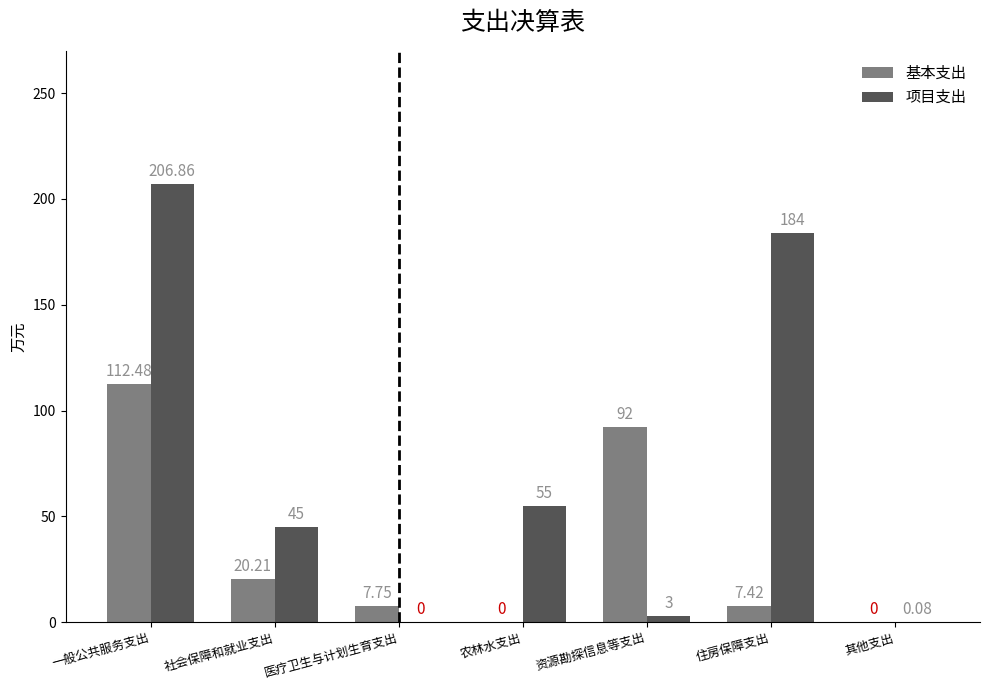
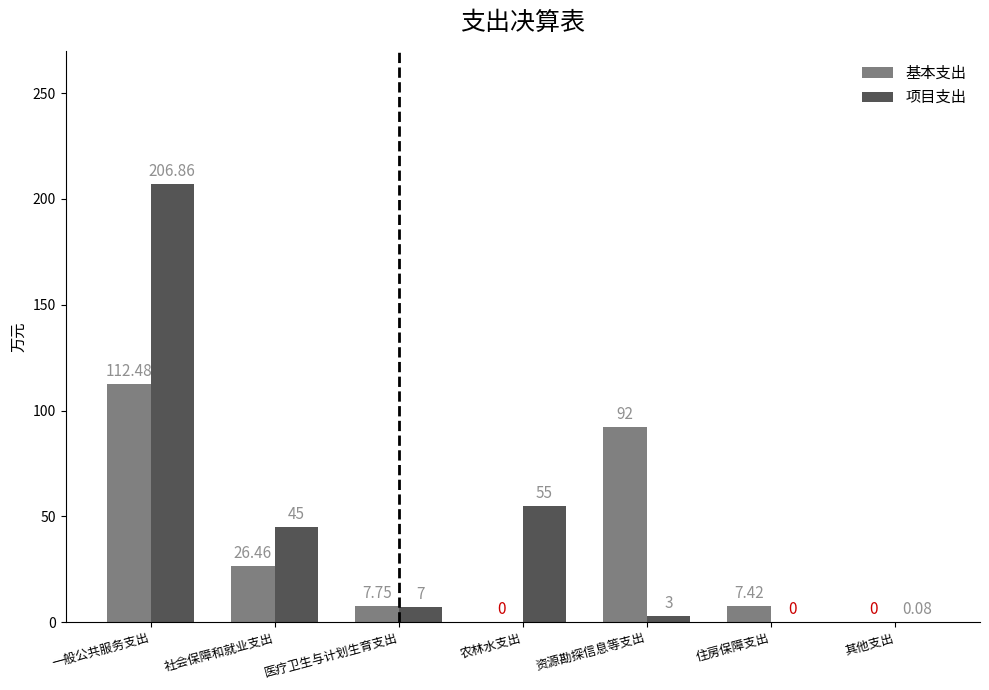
基本支出, 社会保障和就业支出: 20.21 -> 26.46
项目支出, 医疗卫生与计划生育支出: 0 -> 7
项目支出, 住房保障支出: 184 -> 0
